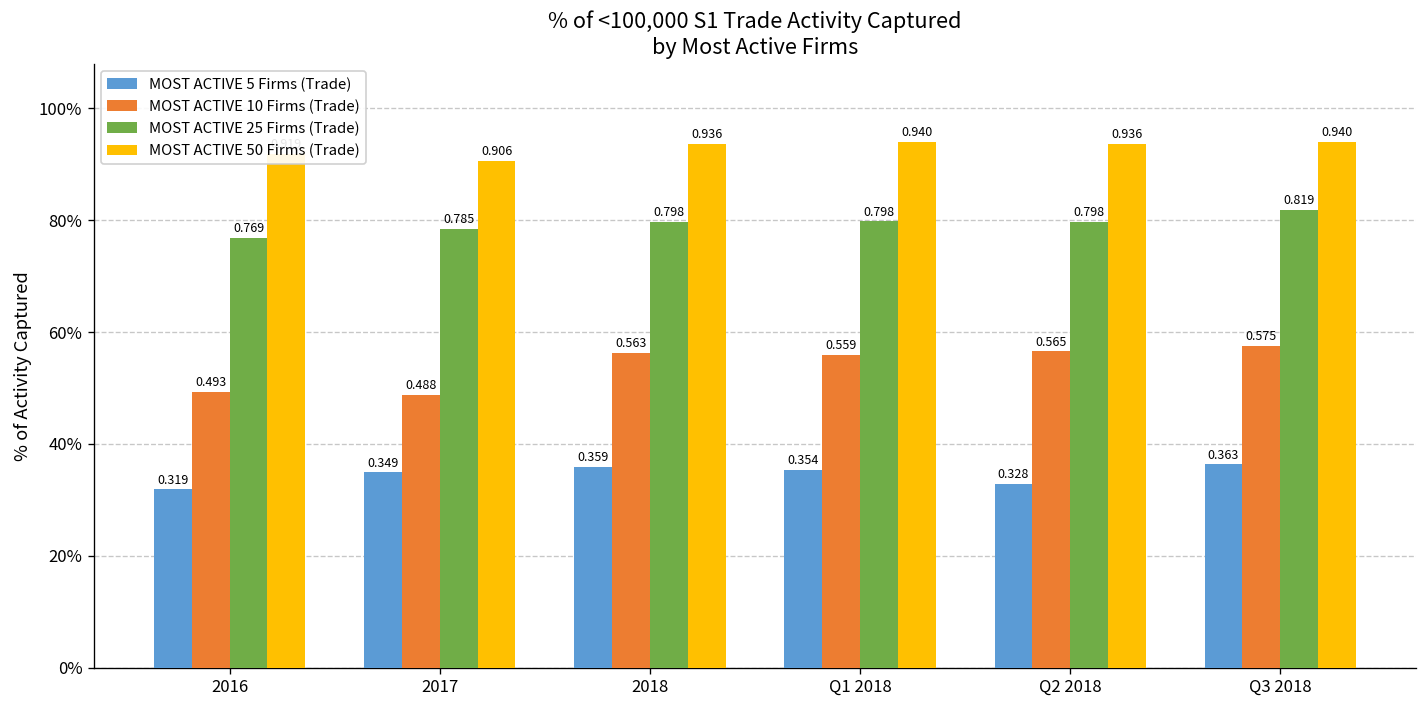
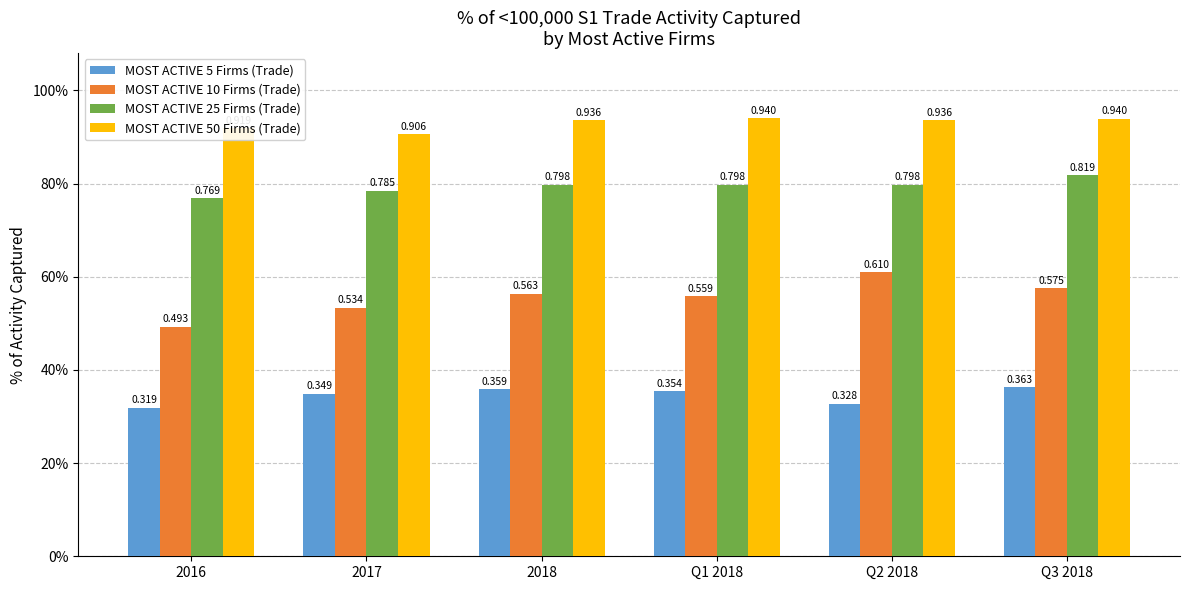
MOST ACTIVE 10 Firms (Trade), 2017: 0.488 -> 0.534
MOST ACTIVE 10 Firms (Trade), Q2 2018: 0.565 -> 0.610
